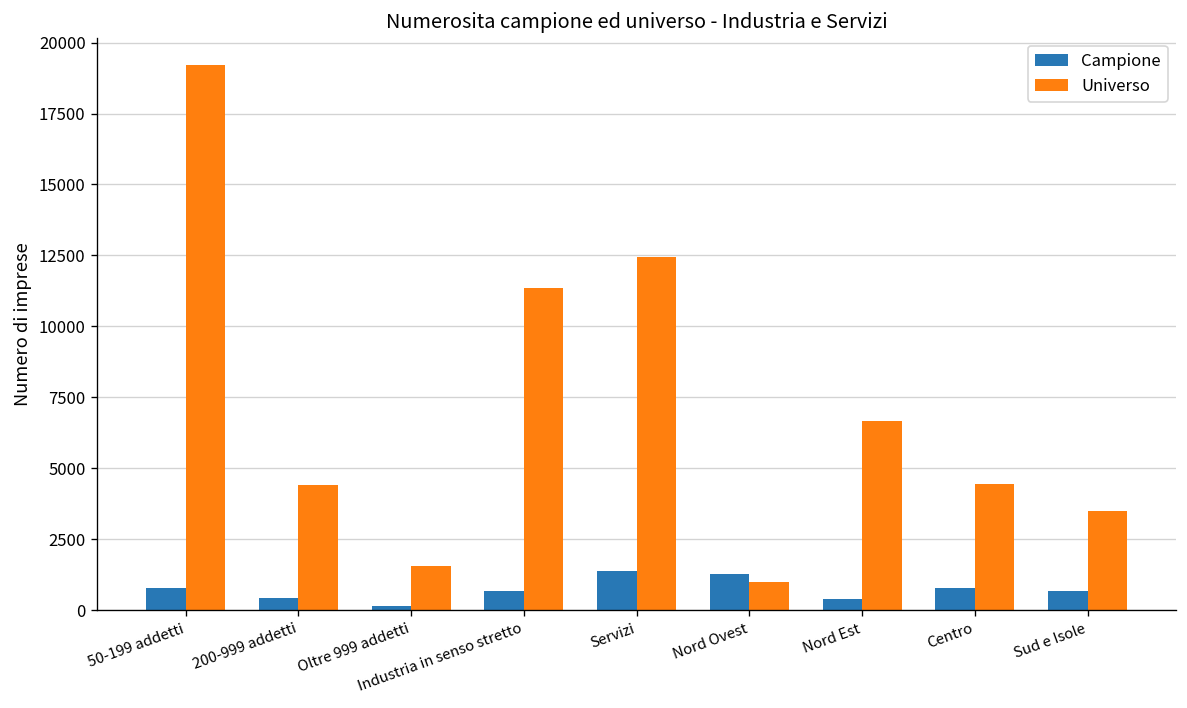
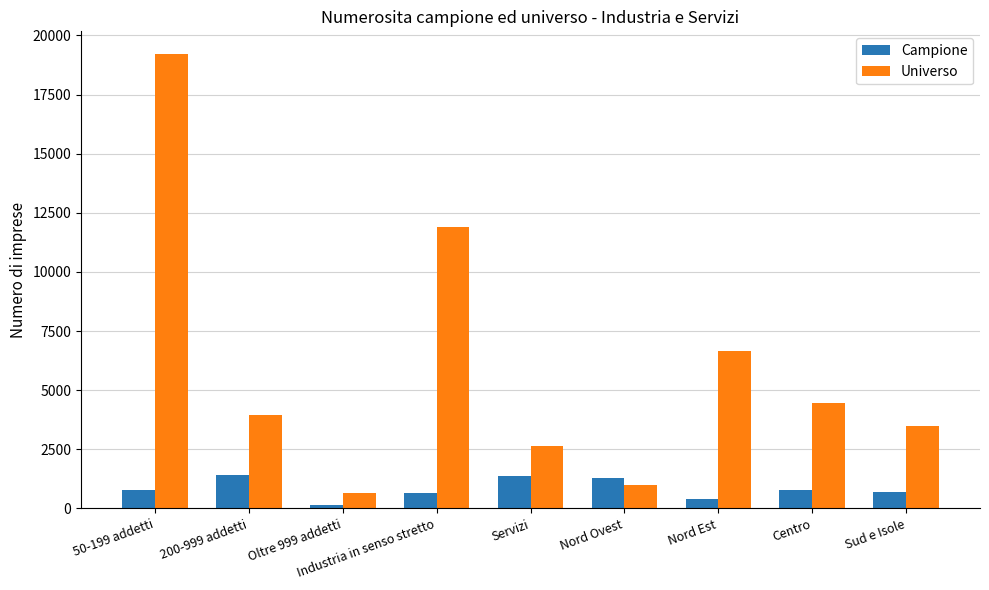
Campione, 200-999 addetti: 400 -> 1400
Universo, 200-999 addetti: 4400 -> 3900
Universo, Oltre 999 addetti: 1600 -> 600
Universo, Industria in senso stretto: 11300 -> 11900
Universo, Servizi: 12500 -> 2700
